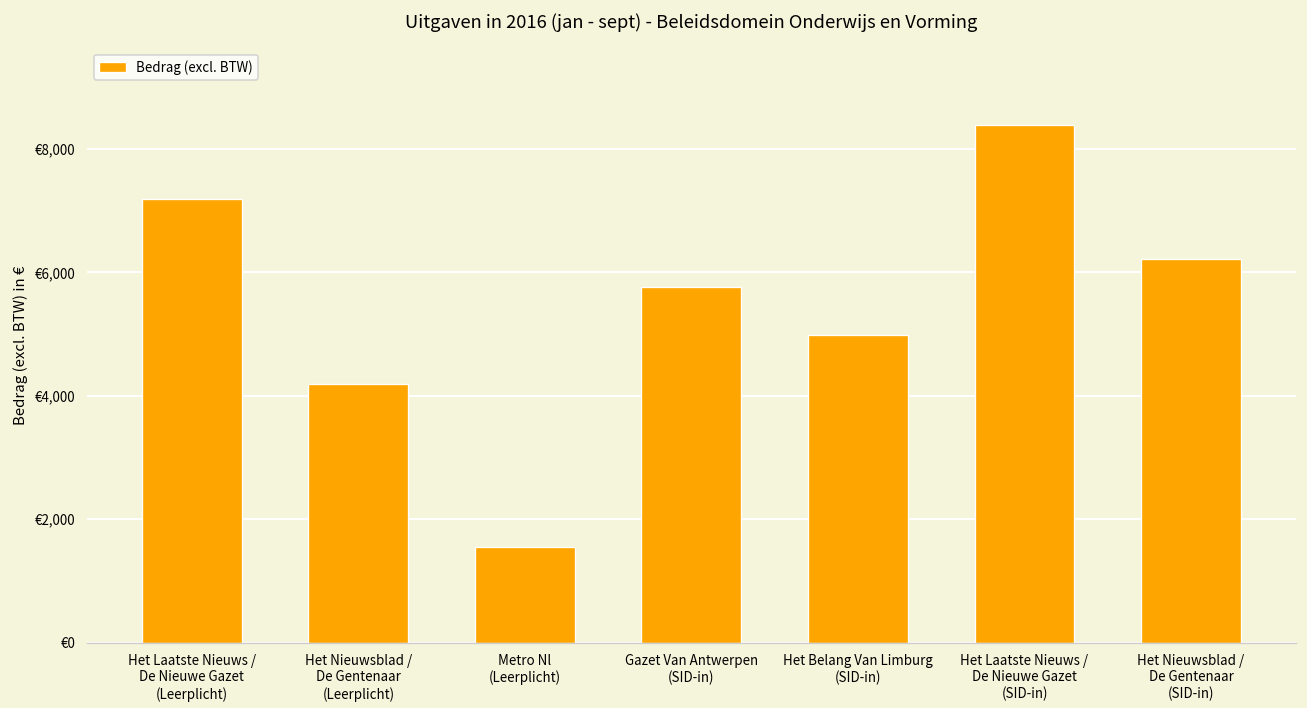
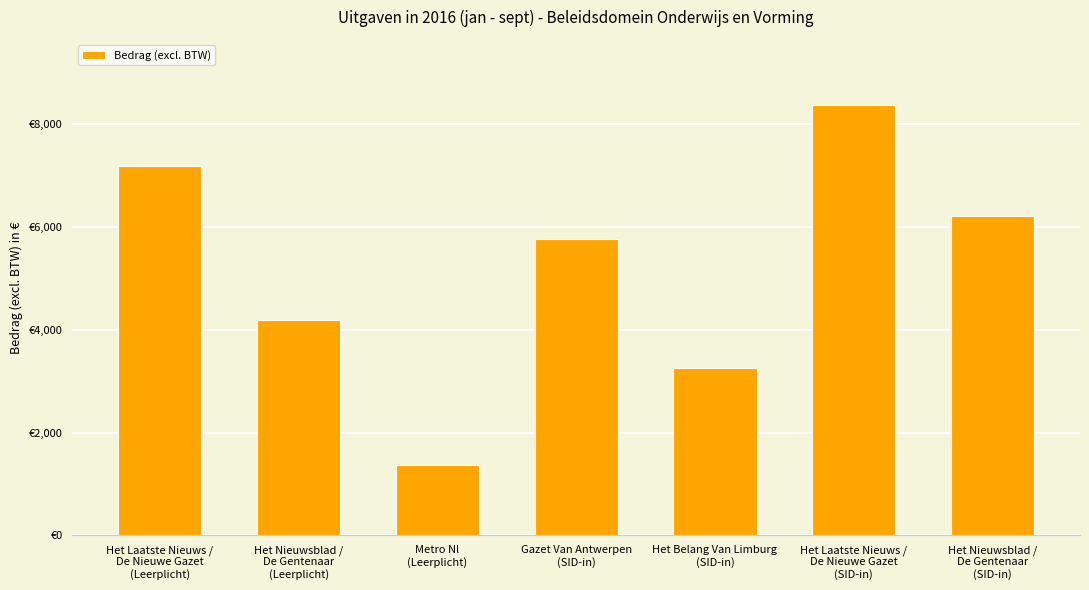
Metro Nl (Leerplicht): €1,600 -> €1,400
Het Belang Van Limburg (SID-in): €5,000 -> €3,300
